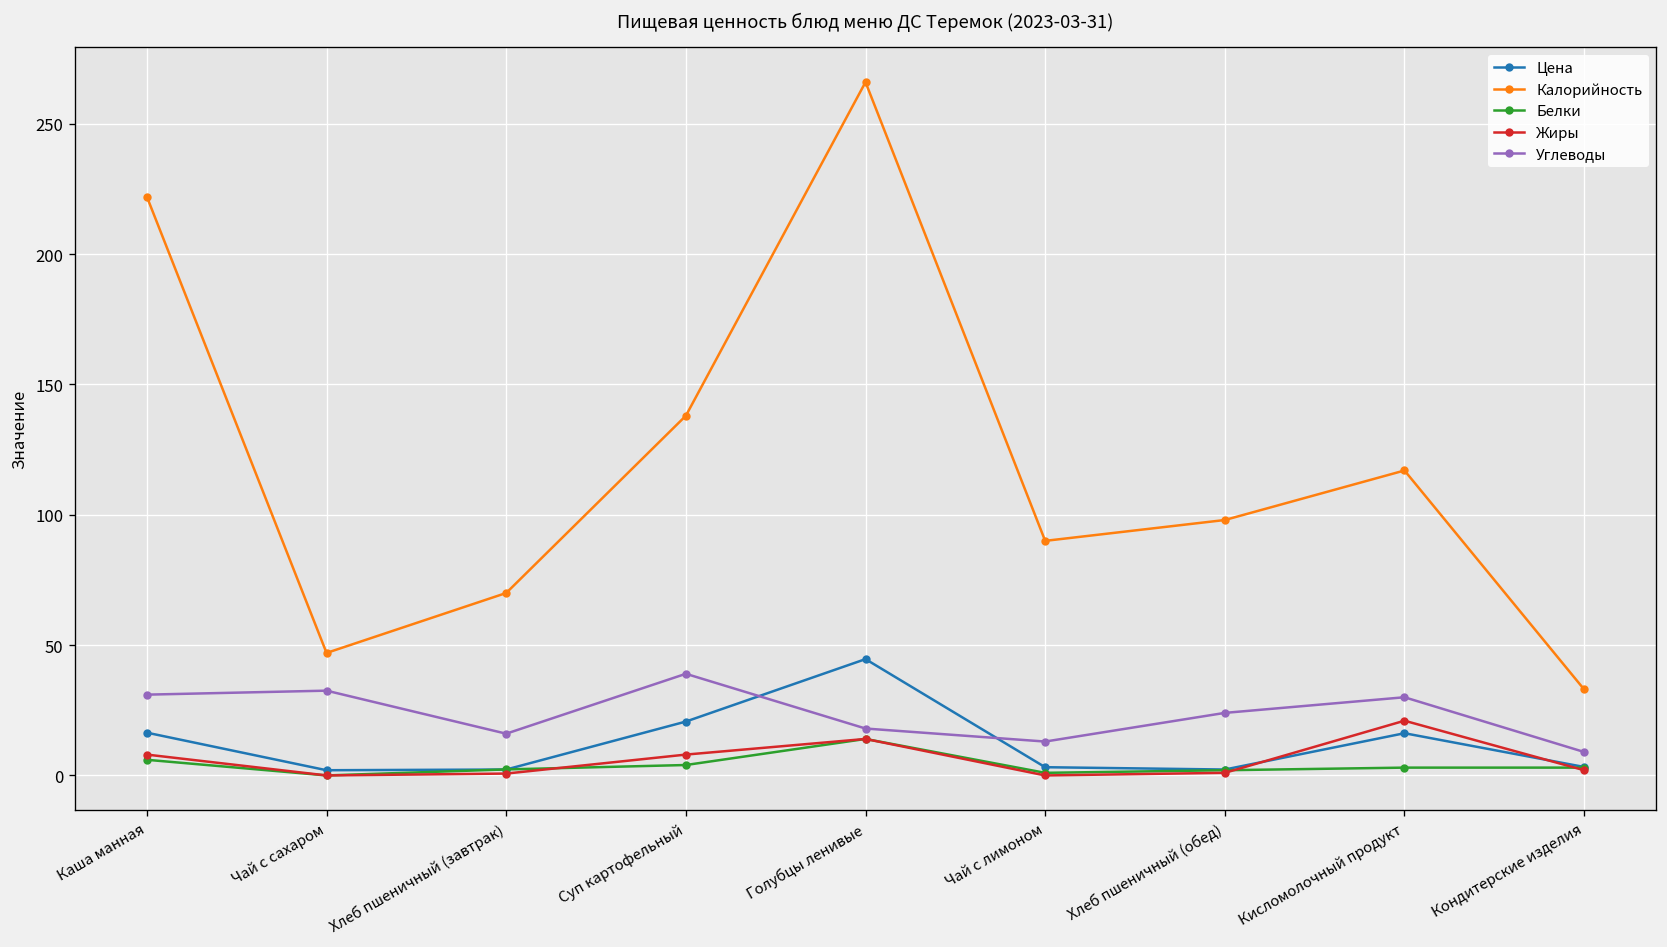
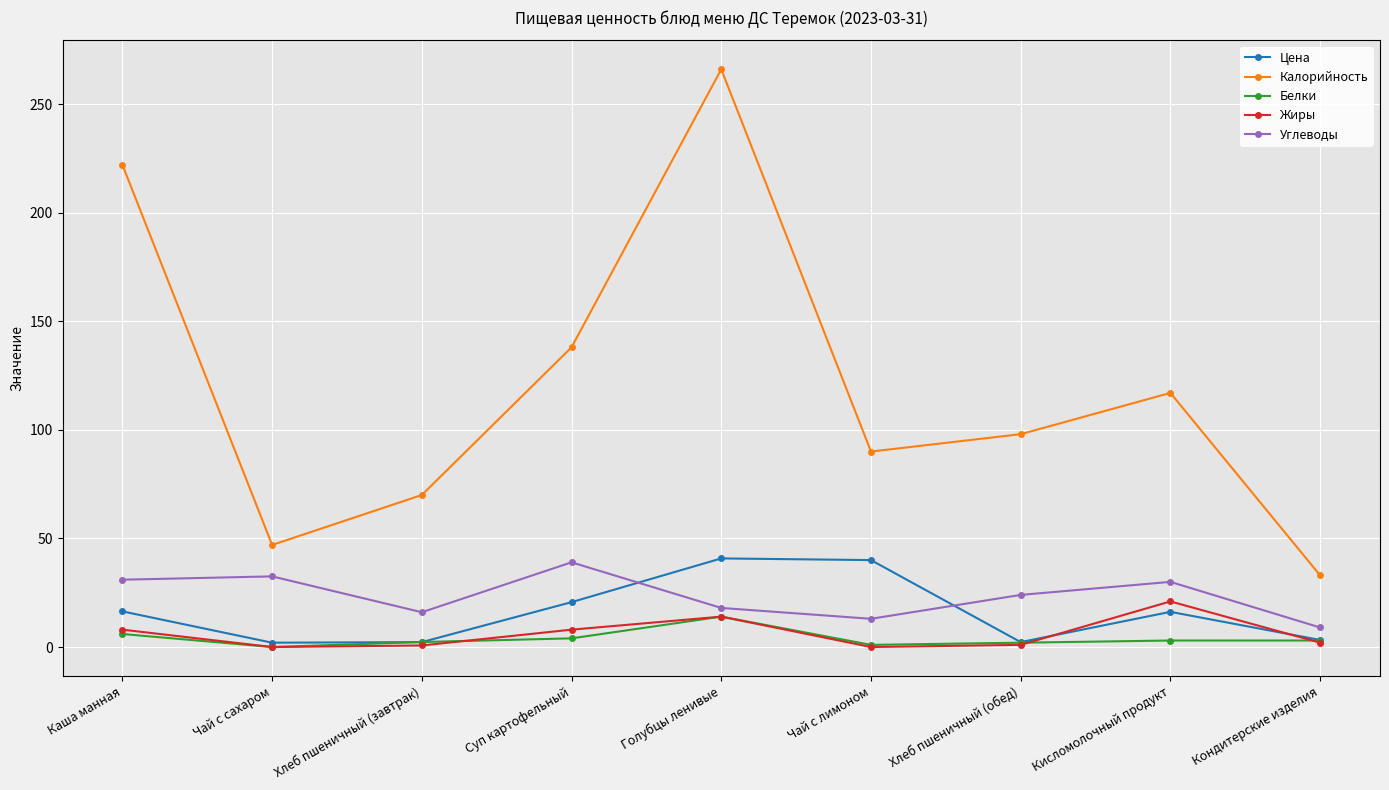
Цена, Голубцы ленивые: 45 -> 41
Цена, Чай с лимоном: 3 -> 40
